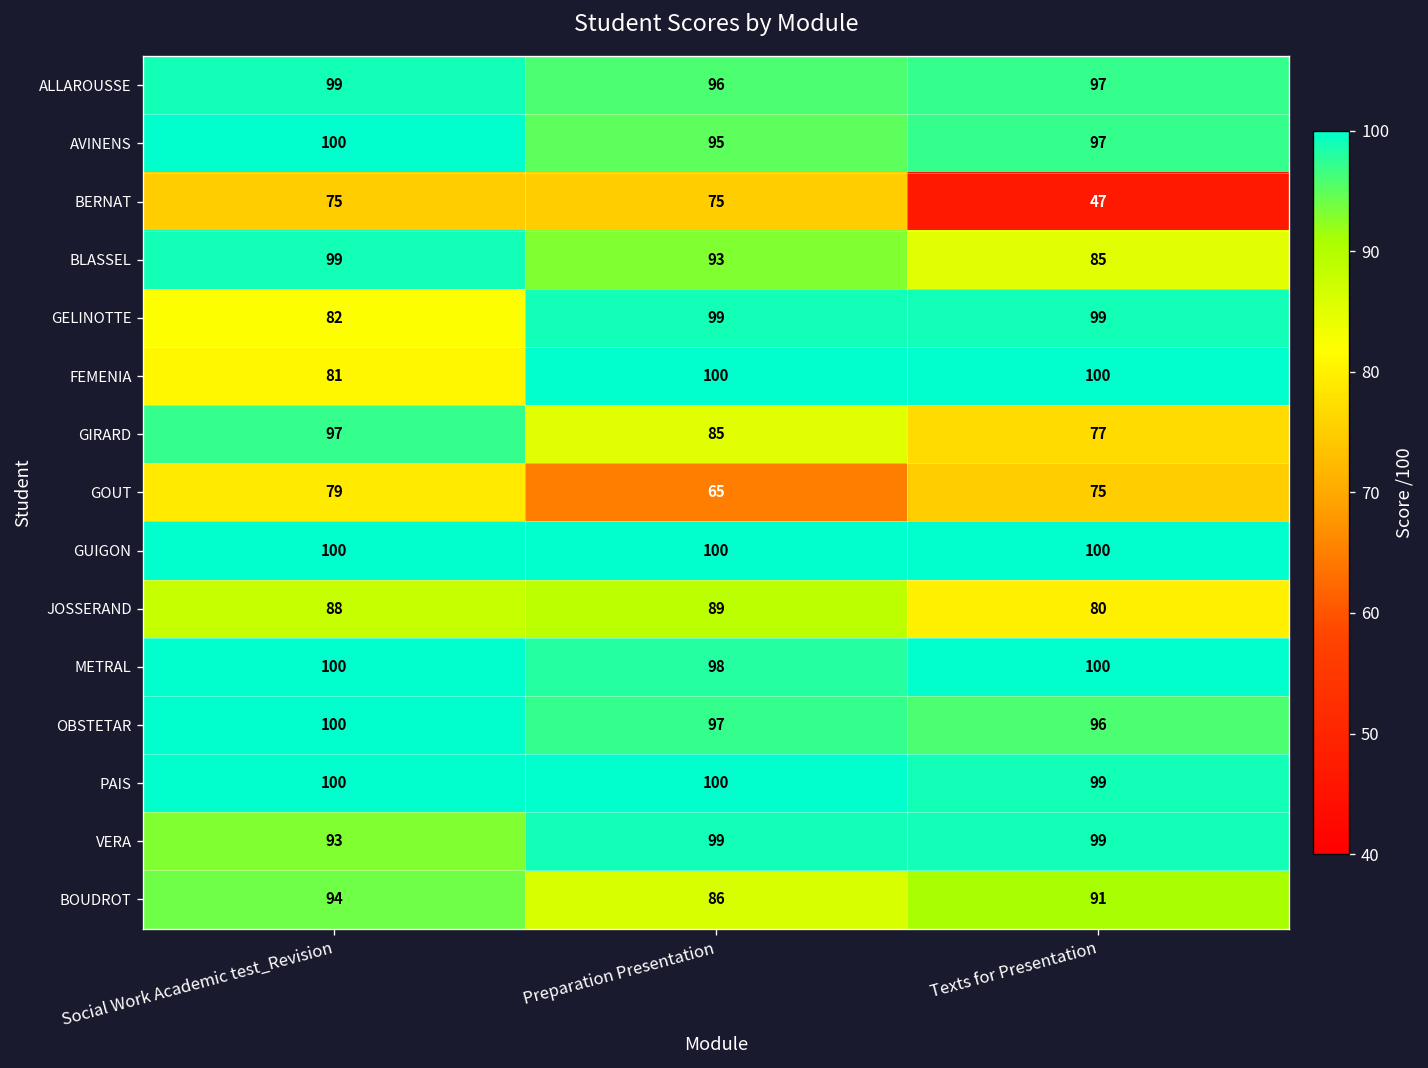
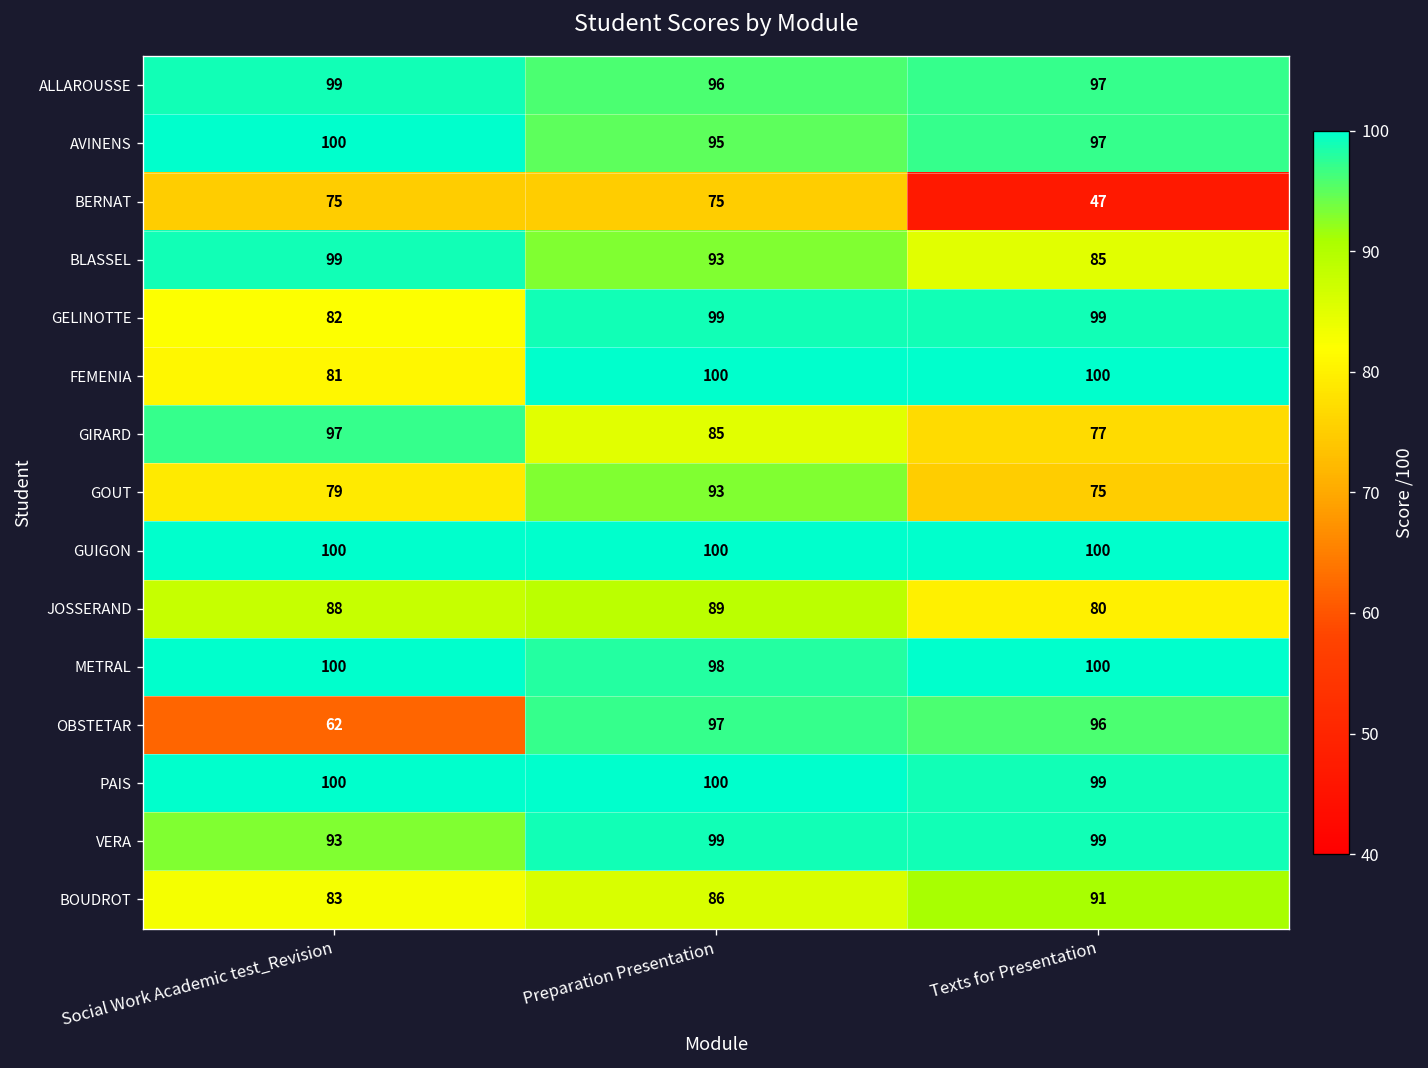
GOUT, Preparation Presentation: 65 -> 93
OBSTETAR, Social Work Academic test_Revision: 100 -> 62
BOUDROT, Social Work Academic test_Revision: 94 -> 83
